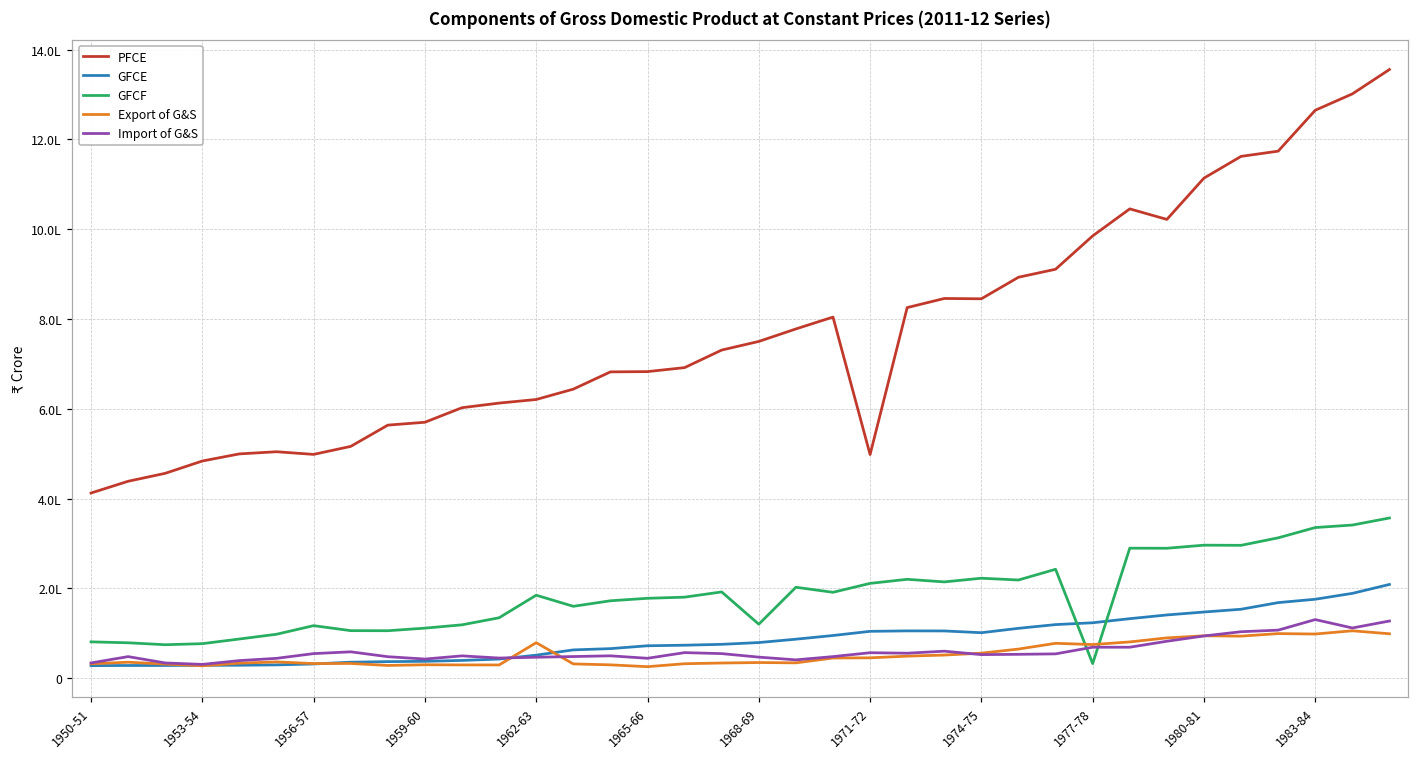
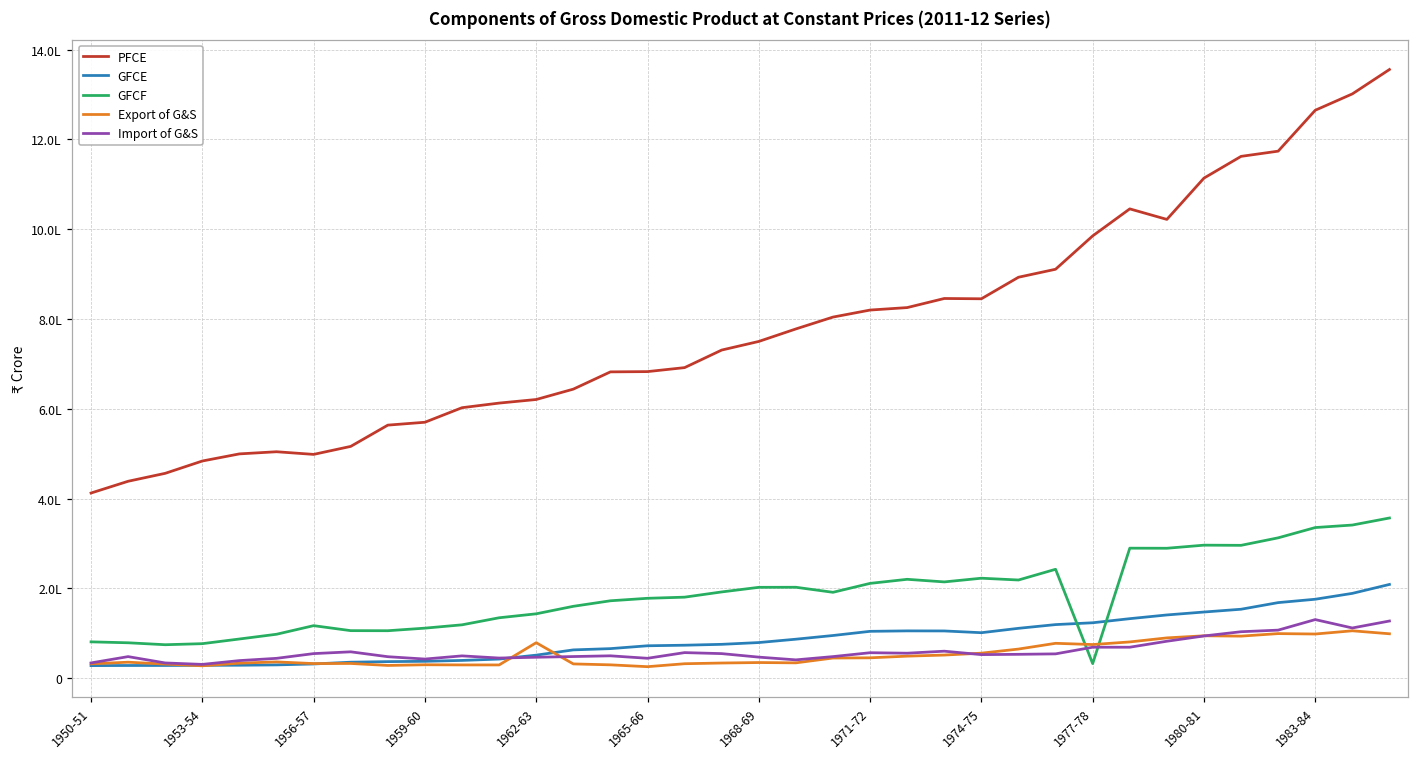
GFCF, 1962-63: 1.8L -> 1.4L
GFCF, 1968-69: 1.2L -> 2.0L
PFCE, 1971-72: 5.0L -> 8.2L
